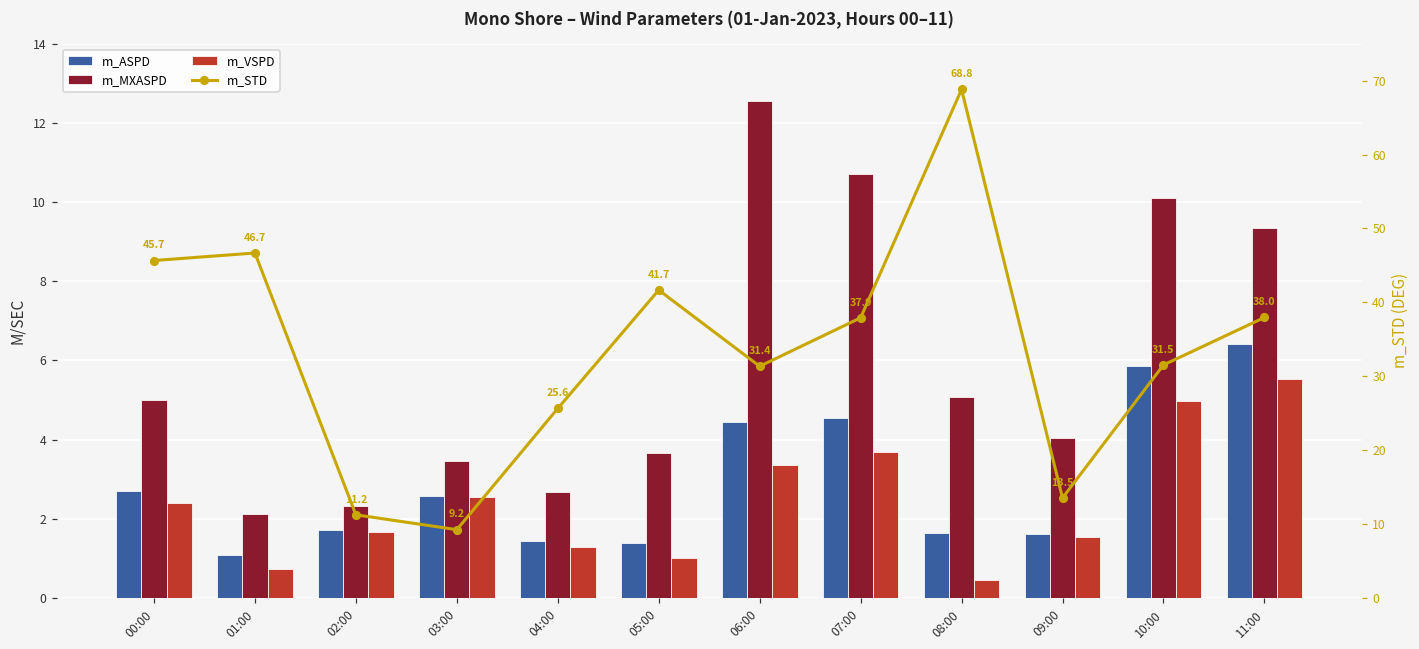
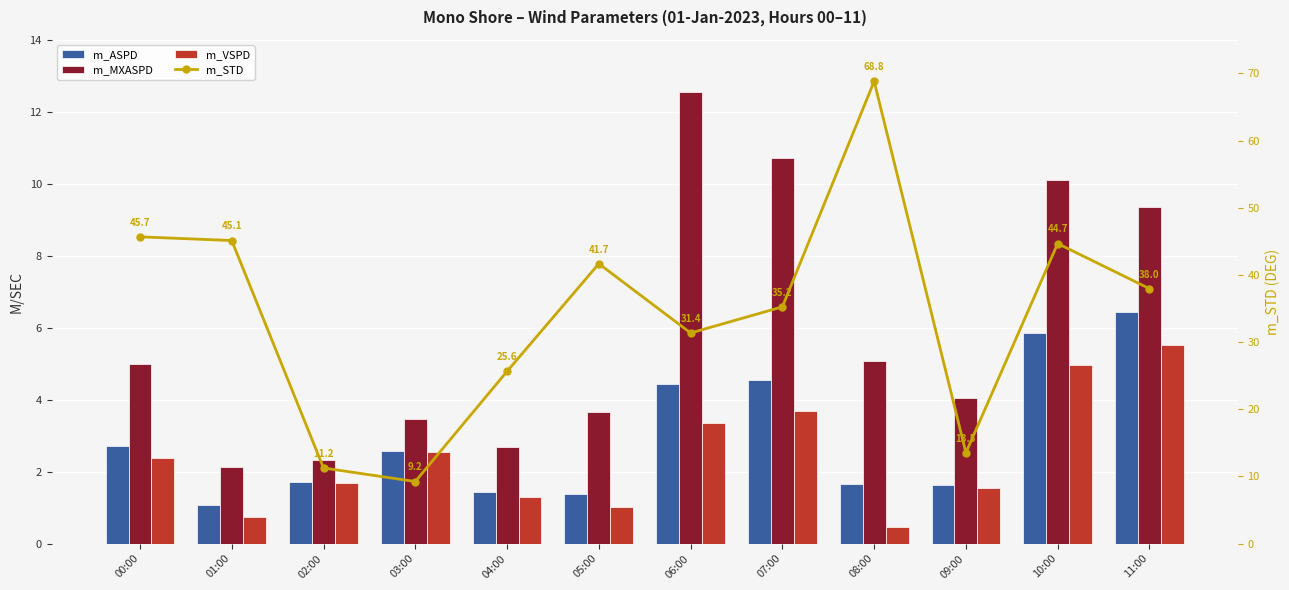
m_STD, 01:00: 46.7 -> 45.1
m_STD, 07:00: 37.9 -> 35.2
m_STD, 10:00: 31.5 -> 44.7
